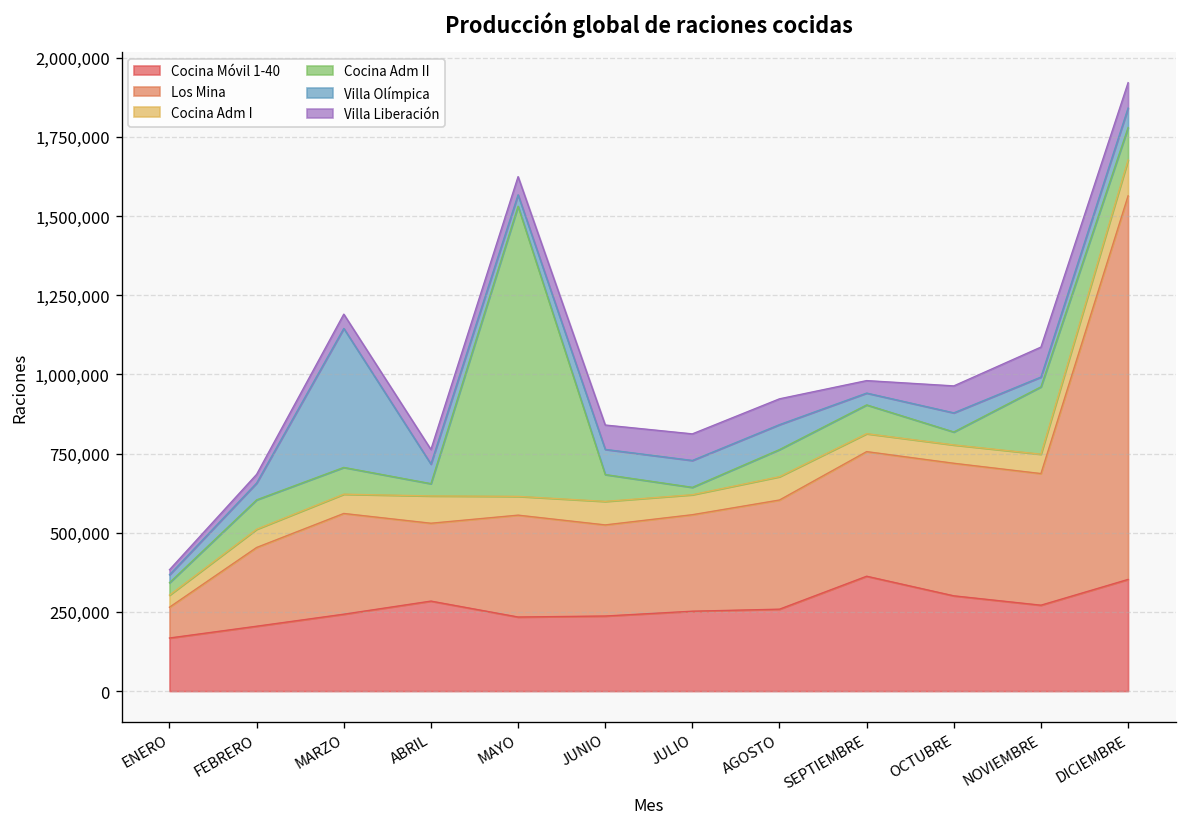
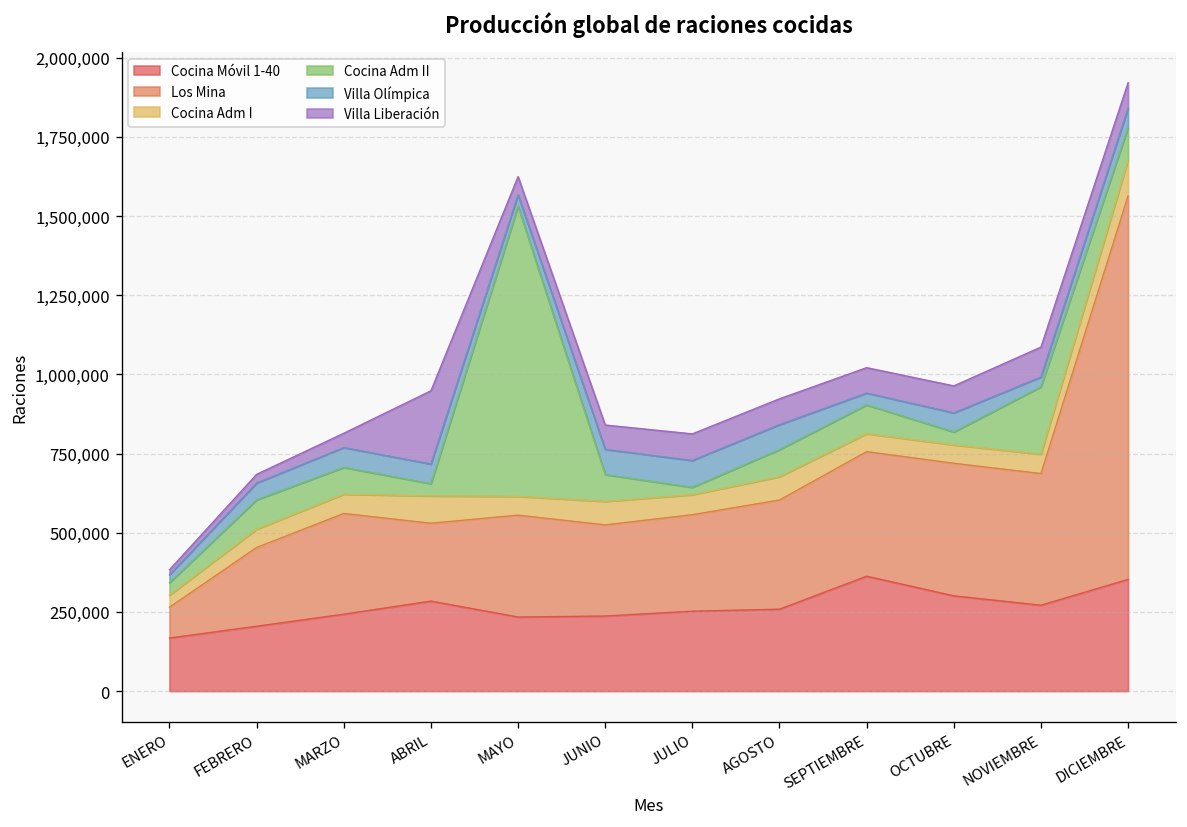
Villa Olímpica, MARZO: 440,000 -> 60,000
Villa Liberación, ABRIL: 50,000 -> 230,000
Villa Liberación, SEPTIEMBRE: 40,000 -> 80,000
